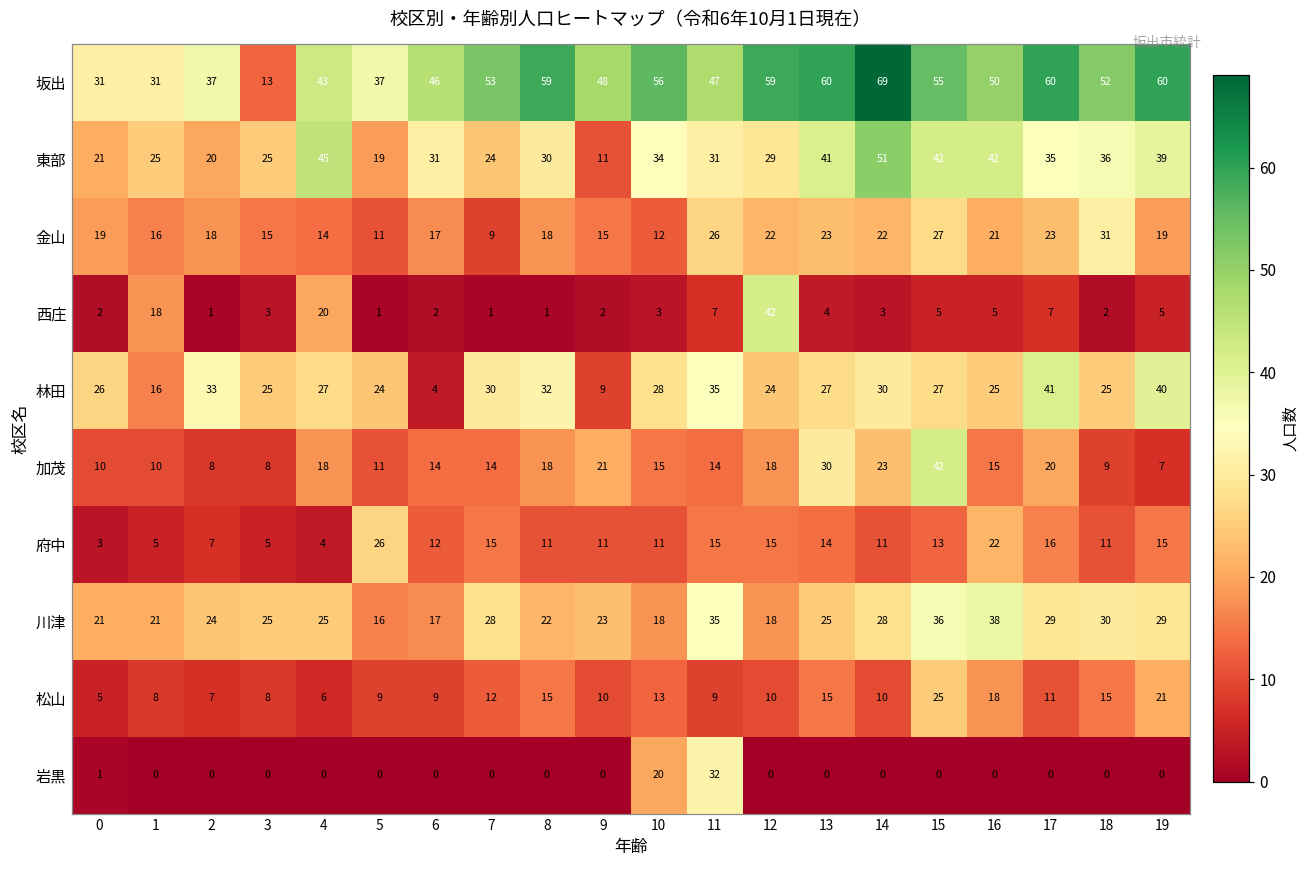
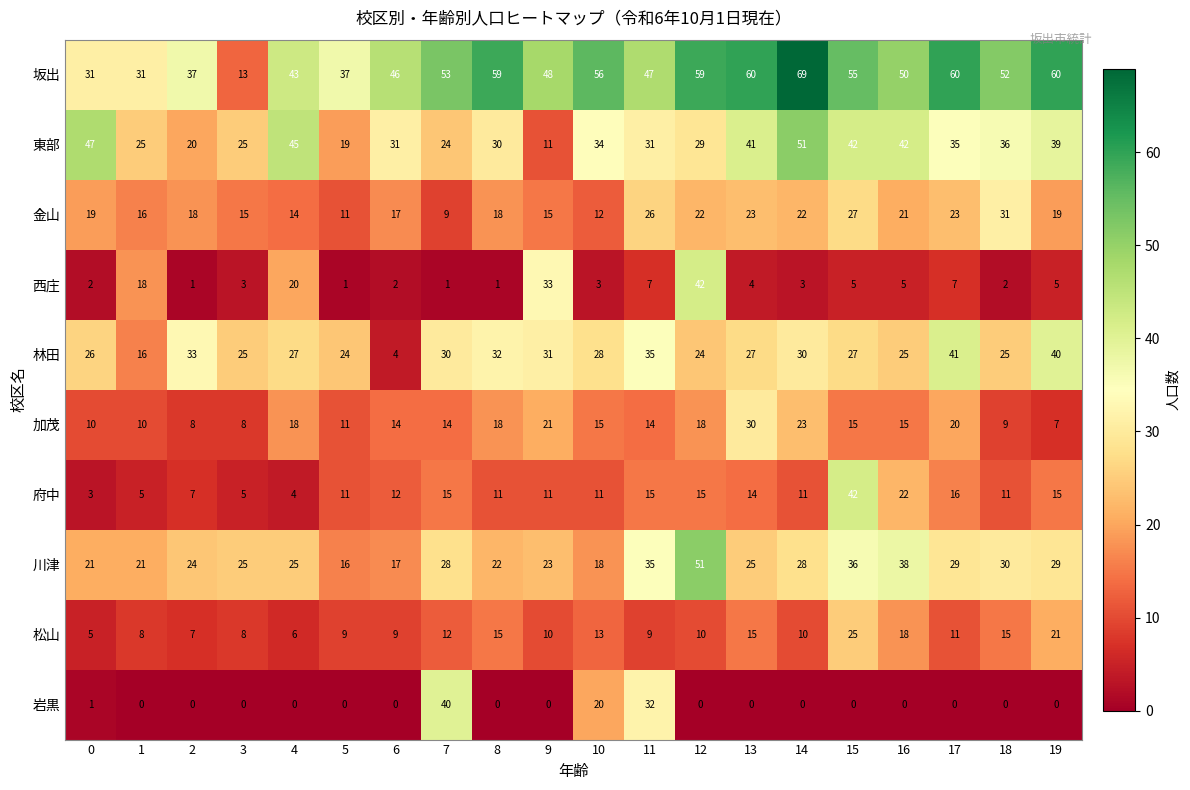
東部, 0: 21 -> 47
西庄, 9: 2 -> 33
林田, 9: 9 -> 31
加茂, 15: 42 -> 15
府中, 5: 26 -> 11
府中, 15: 13 -> 42
川津, 12: 18 -> 51
岩黒, 7: 0 -> 40
